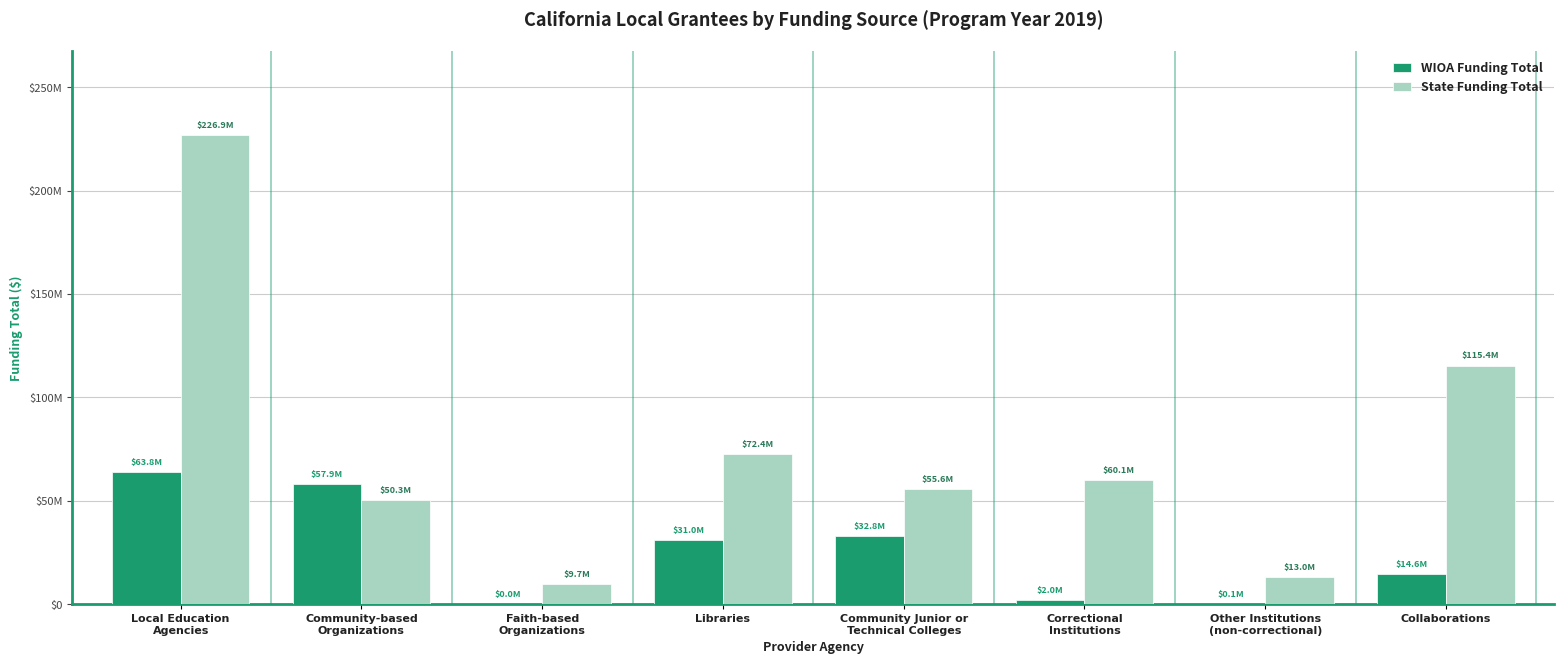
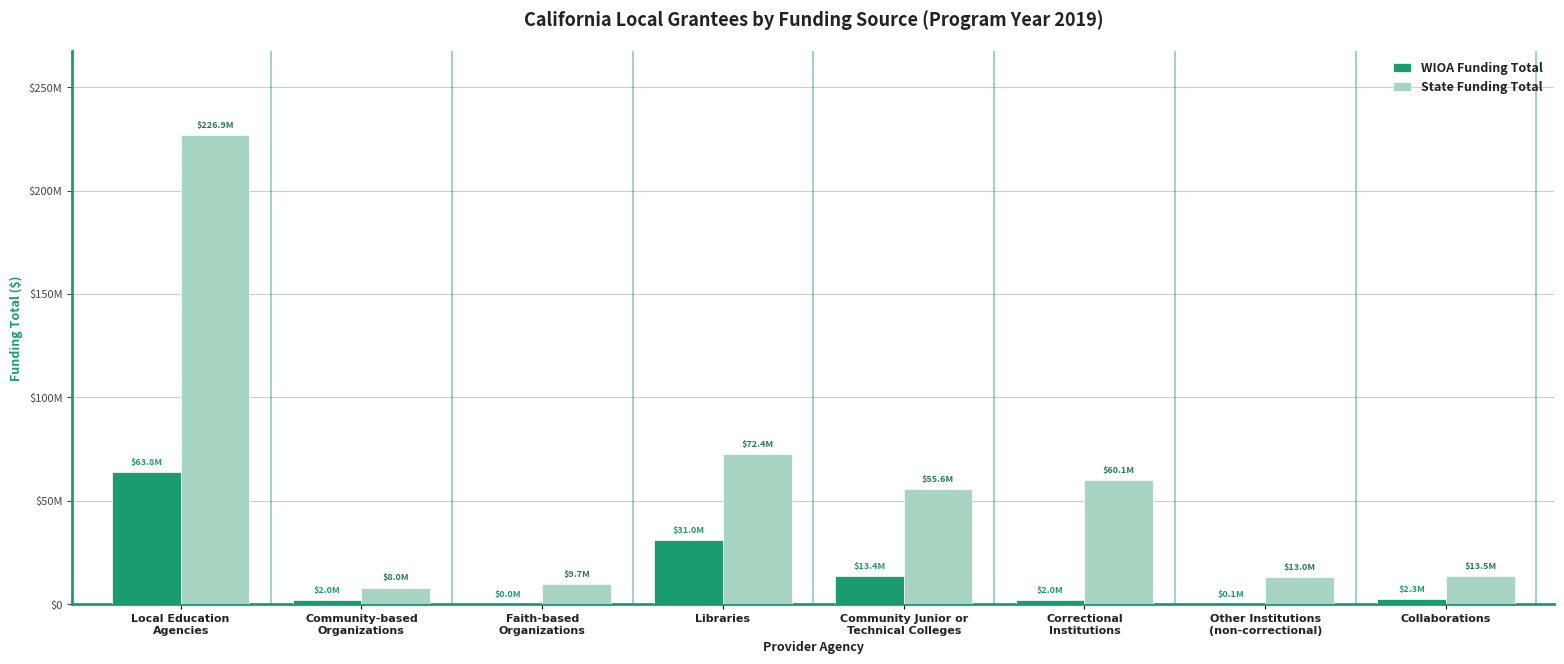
WIOA Funding Total, Community-based Organizations: $57.9M -> $2.0M
State Funding Total, Community-based Organizations: $50.3M -> $8.0M
WIOA Funding Total, Community Junior or Technical Colleges: $32.8M -> $13.4M
WIOA Funding Total, Collaborations: $14.6M -> $2.3M
State Funding Total, Collaborations: $115.4M -> $13.5M
